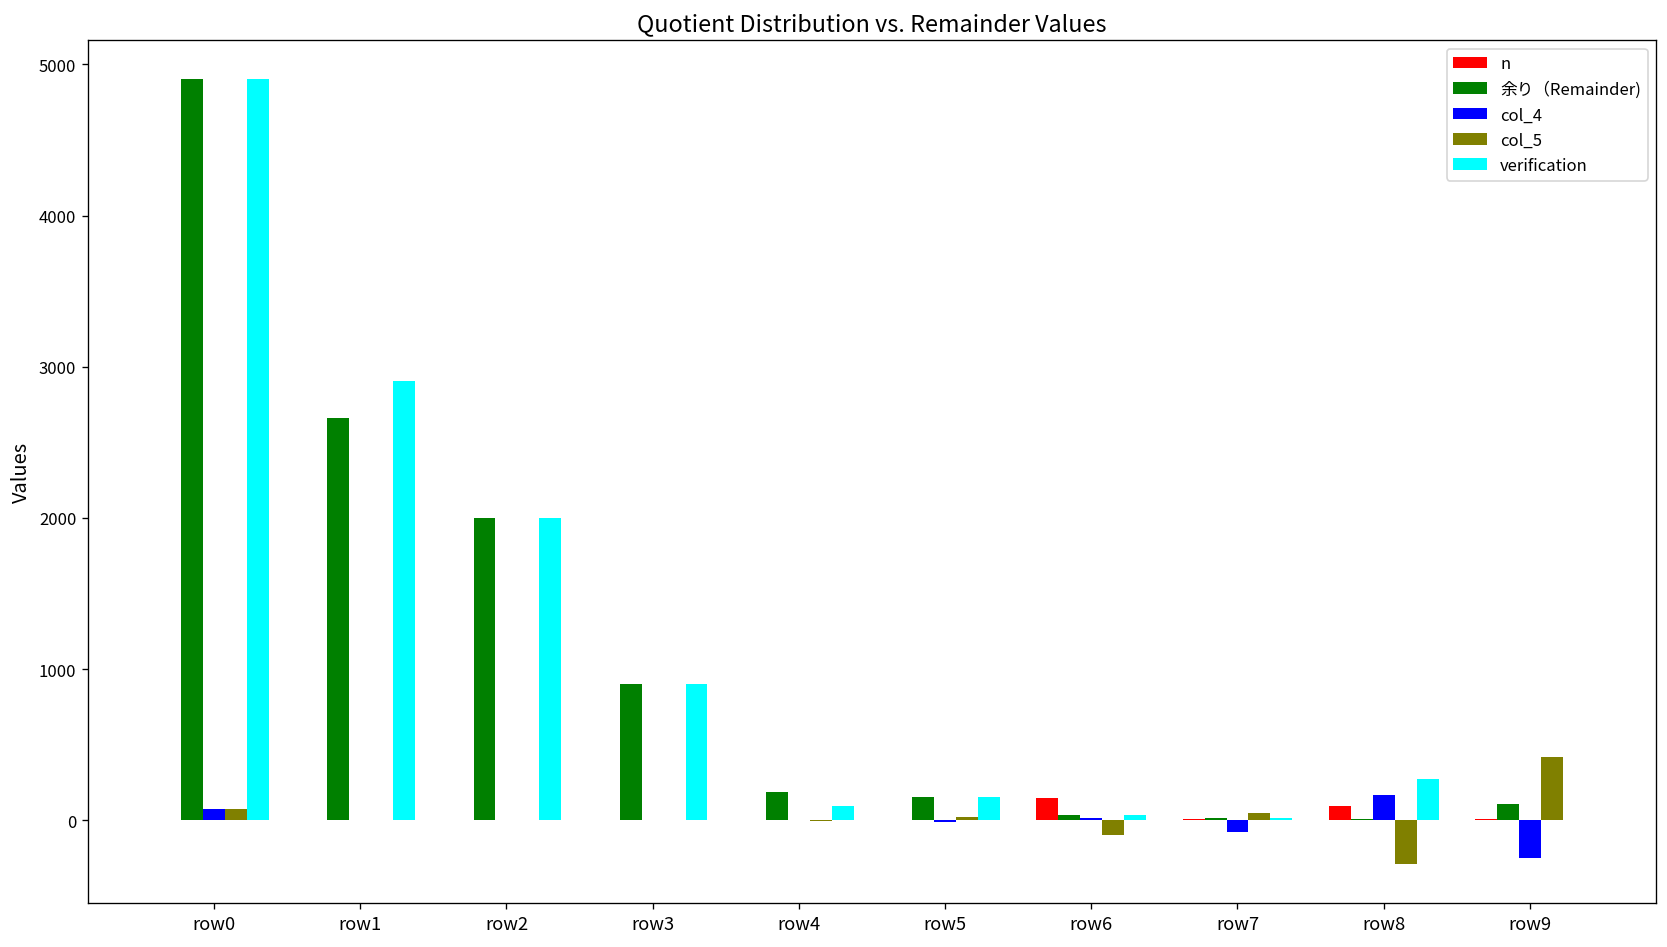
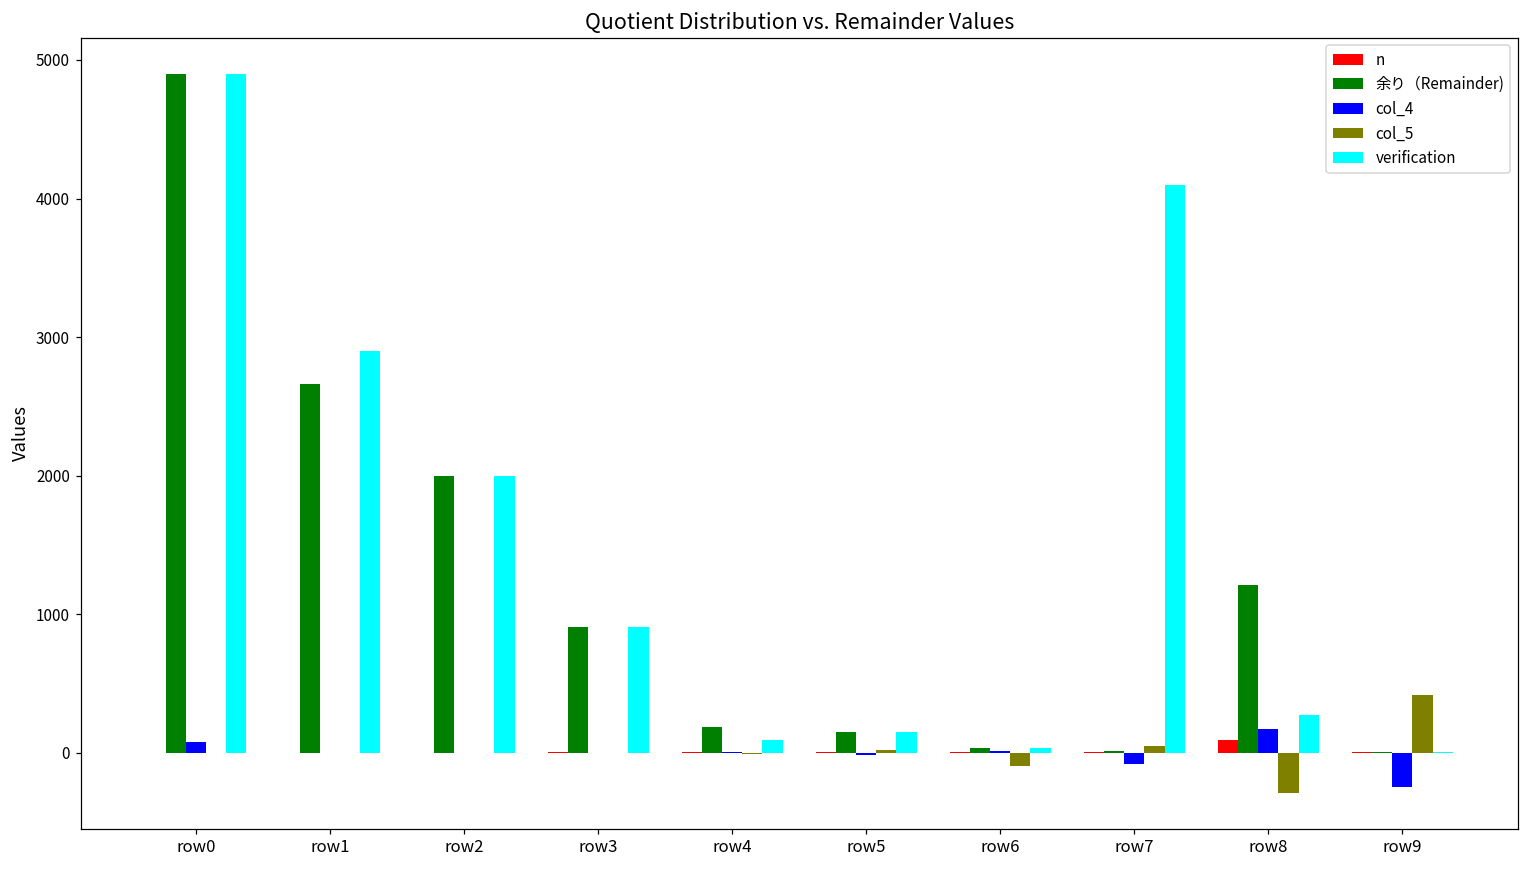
col_5, row0: 80 -> 0
n, row6: 150 -> 10
verification, row7: 10 -> 4100
余り（Remainder), row8: 10 -> 1210
余り（Remainder), row9: 110 -> 0
